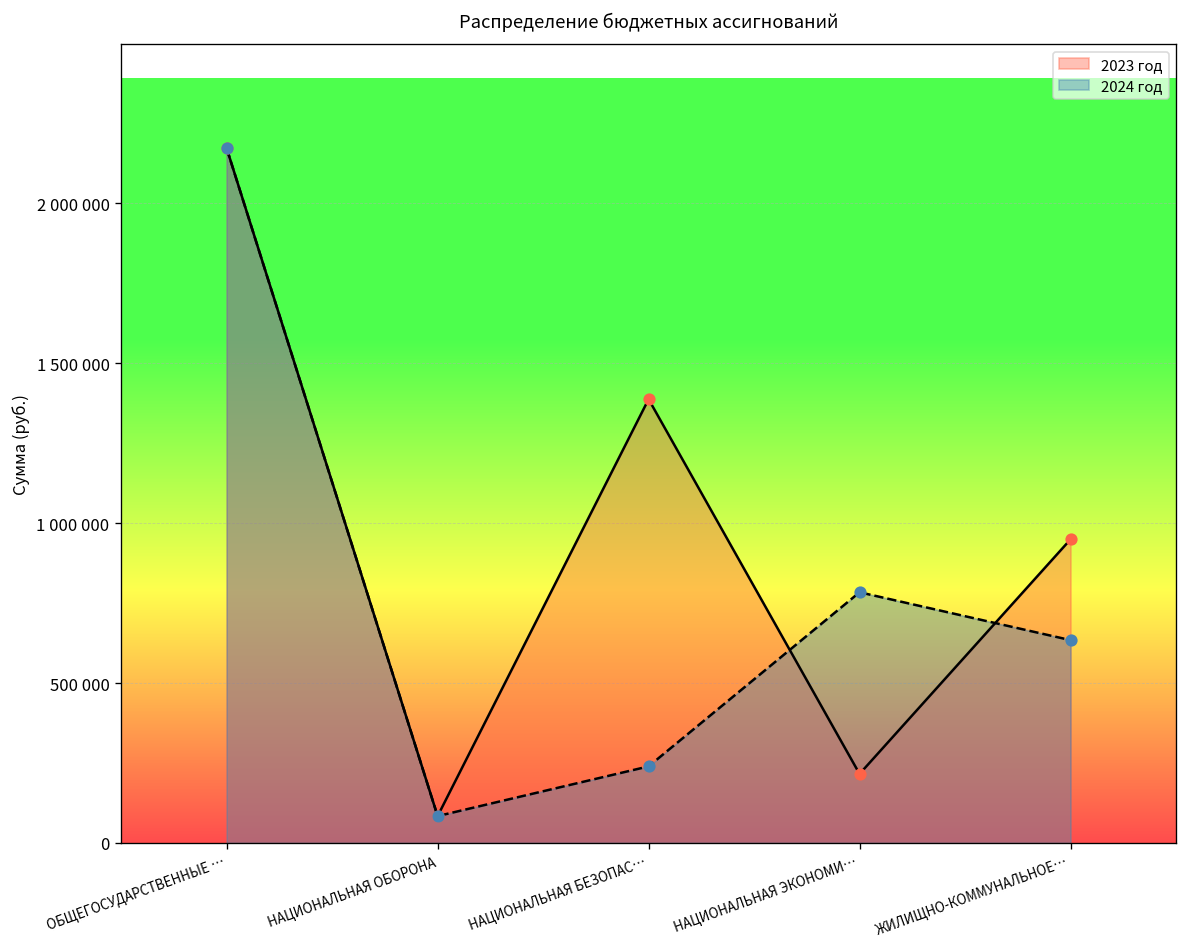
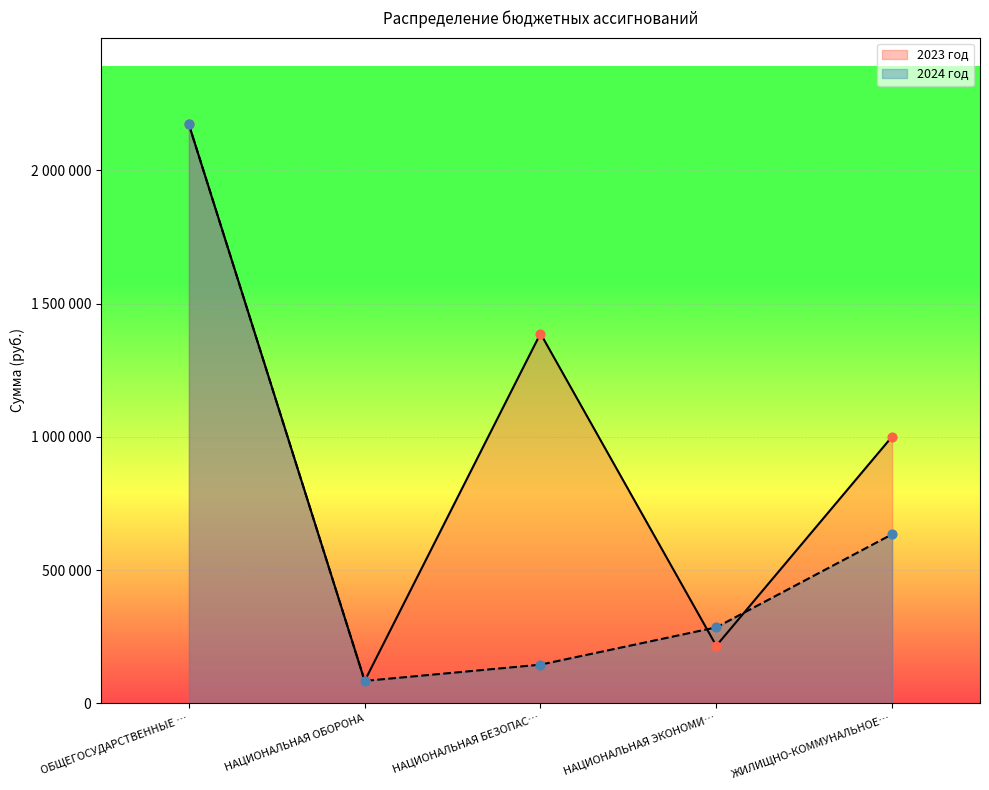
2024 год, НАЦИОНАЛЬНАЯ БЕЗОПАС…: 240000 -> 150000
2024 год, НАЦИОНАЛЬНАЯ ЭКОНОМИ…: 780000 -> 290000
2023 год, ЖИЛИЩНО-КОММУНАЛЬНОЕ…: 950000 -> 1000000
